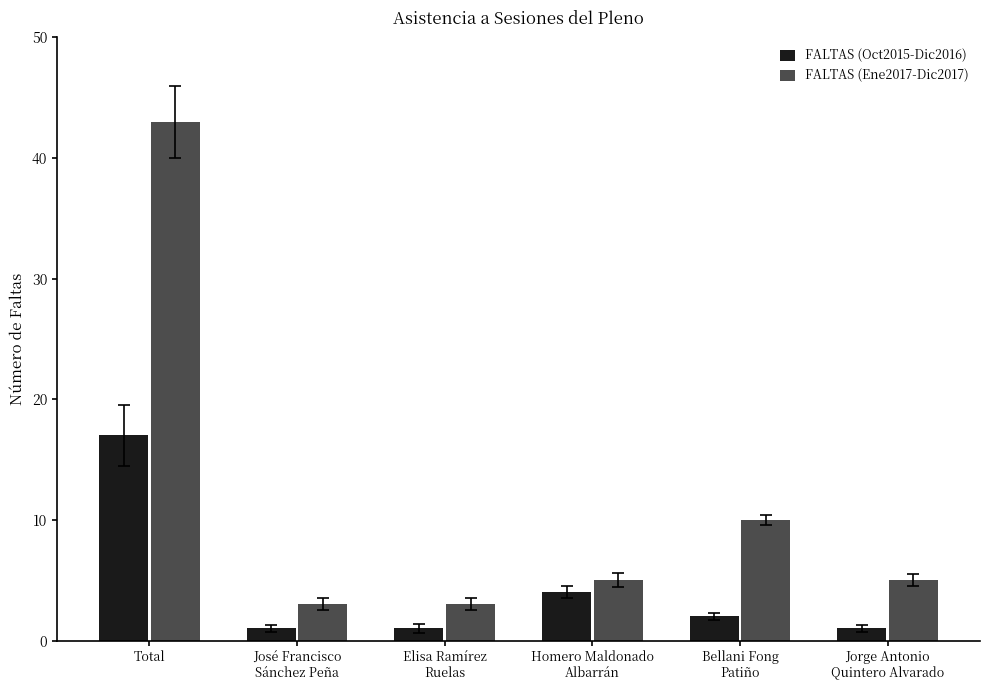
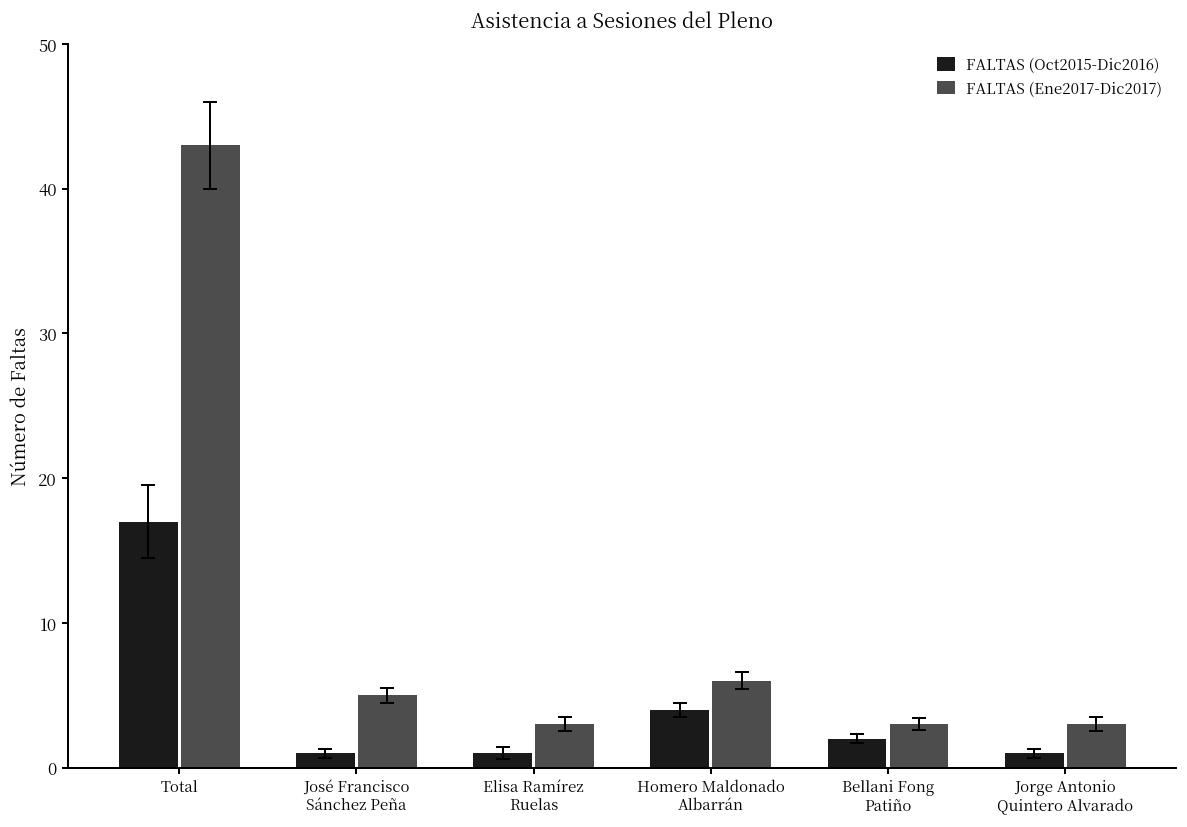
FALTAS (Ene2017-Dic2017), José Francisco Sánchez Peña: 3 -> 5
FALTAS (Ene2017-Dic2017), Homero Maldonado Albarrán: 5 -> 6
FALTAS (Ene2017-Dic2017), Bellani Fong Patiño: 10 -> 3
FALTAS (Ene2017-Dic2017), Jorge Antonio Quintero Alvarado: 5 -> 3
